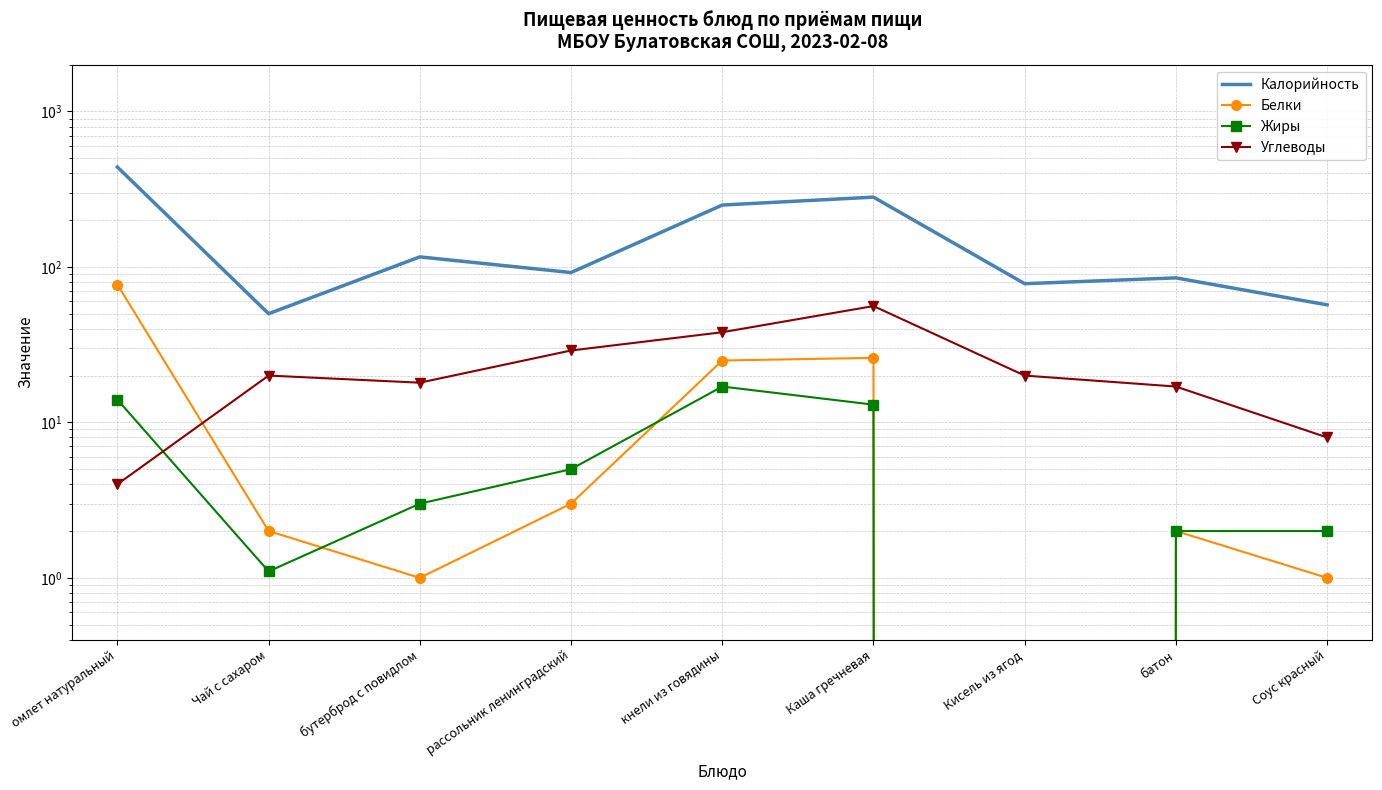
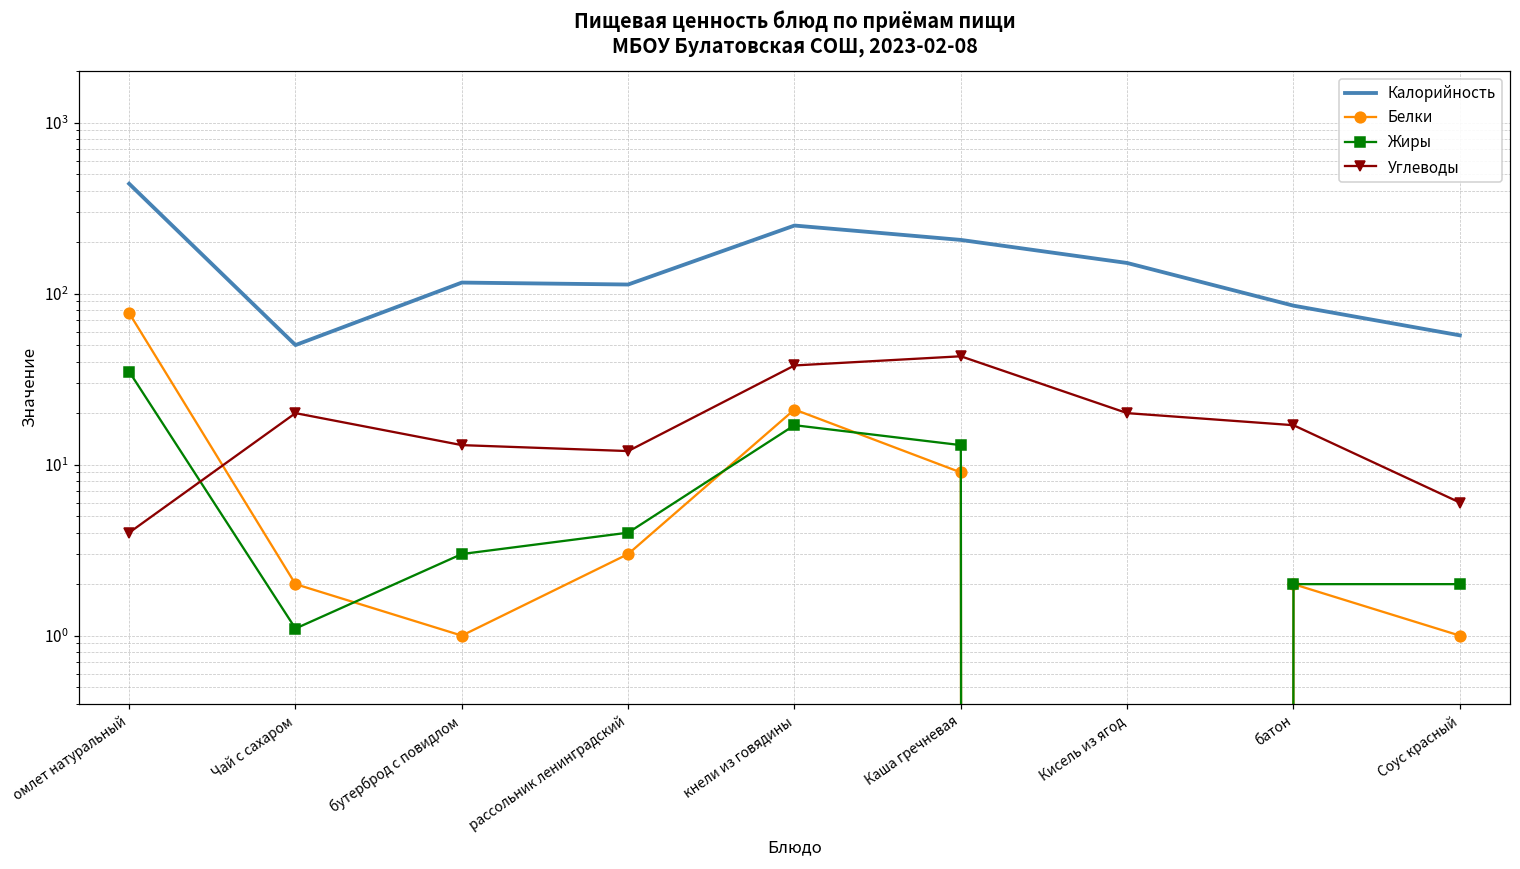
Жиры, омлет натуральный: 14 -> 35
Углеводы, бутерброд с повидлом: 18 -> 13
Калорийность, рассольник ленинградский: 90 -> 110
Жиры, рассольник ленинградский: 5 -> 4
Углеводы, рассольник ленинградский: 29 -> 12
Белки, кнели из говядины: 25 -> 21
Калорийность, Каша гречневая: 280 -> 210
Белки, Каша гречневая: 26 -> 9
Углеводы, Каша гречневая: 56 -> 43
Калорийность, Кисель из ягод: 80 -> 150
Углеводы, Соус красный: 8 -> 6
